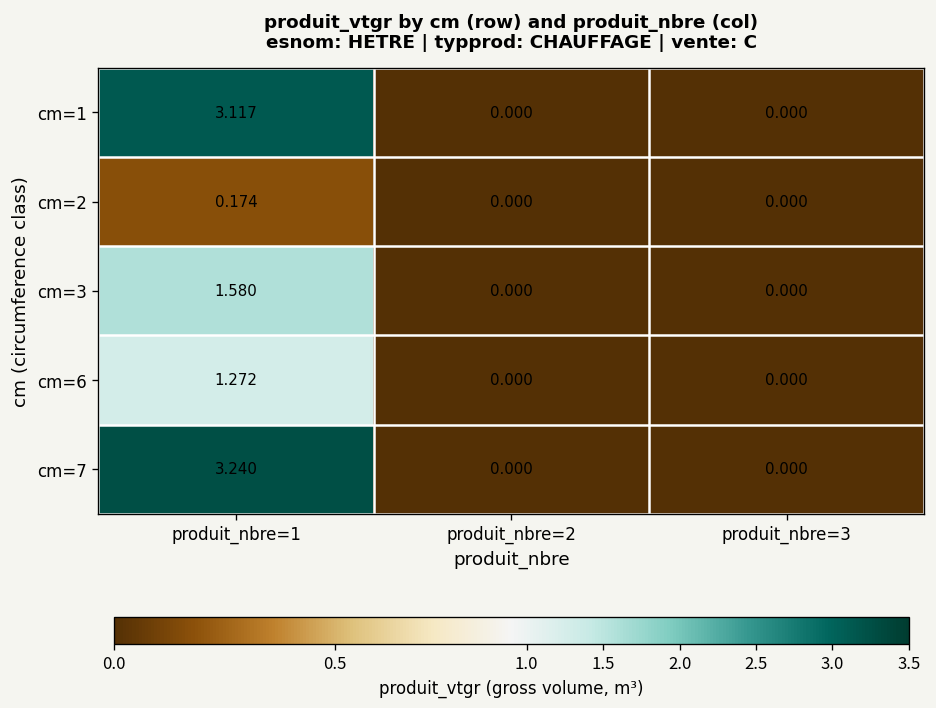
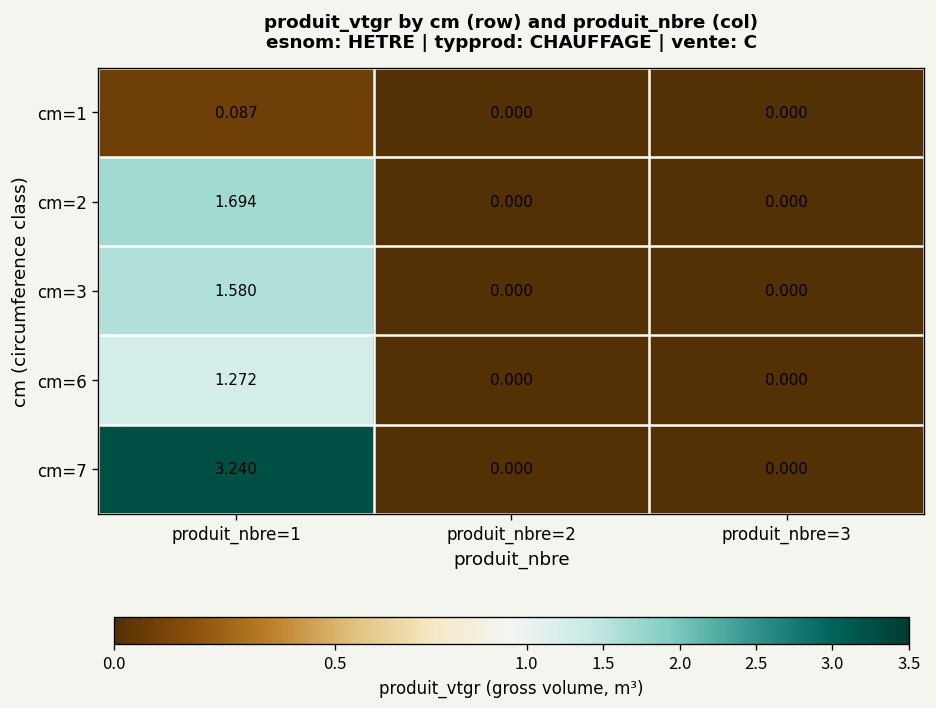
cm=1, produit_nbre=1: 3.117 -> 0.087
cm=2, produit_nbre=1: 0.174 -> 1.694
